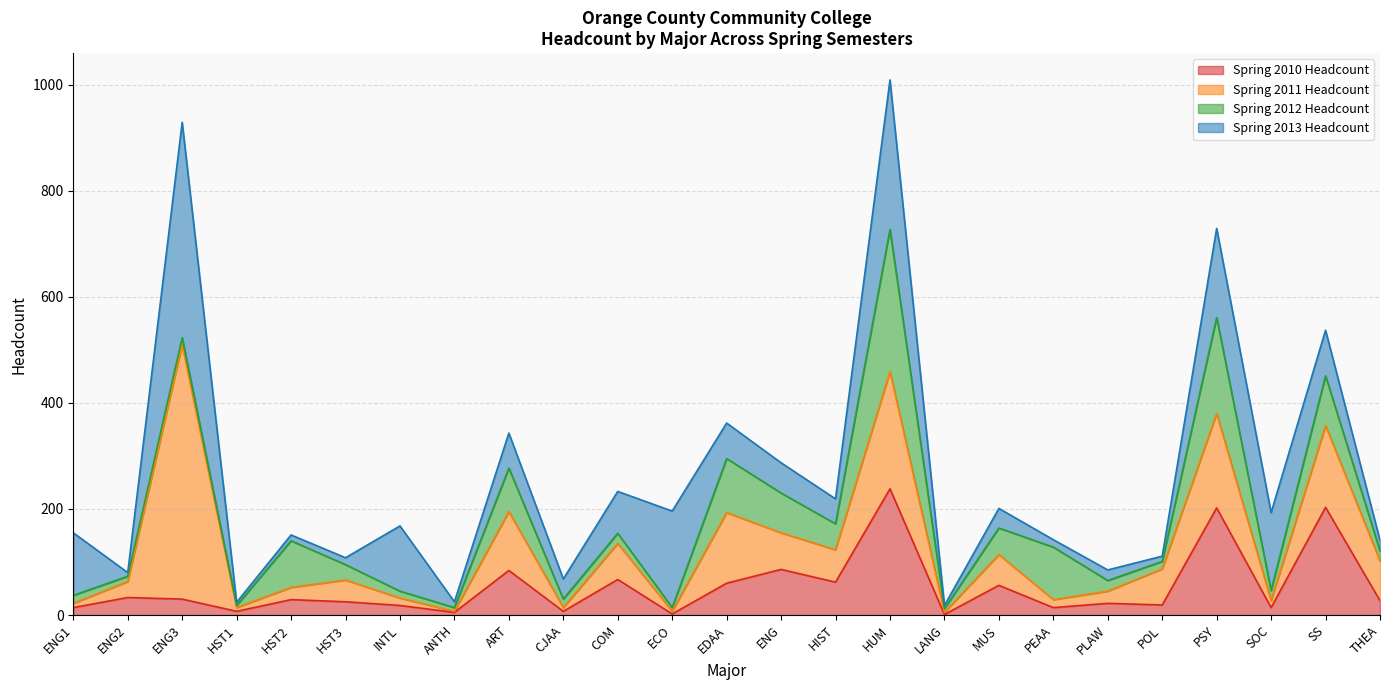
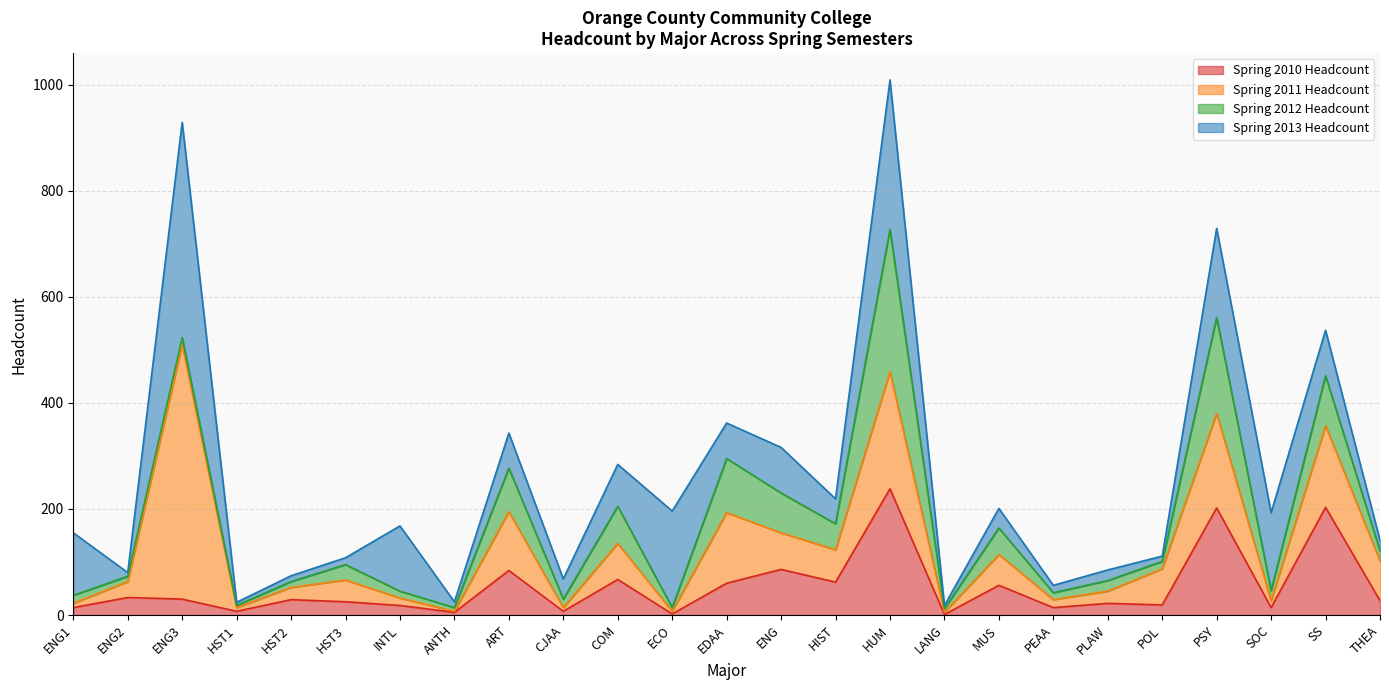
Spring 2012 Headcount, HST2: 90 -> 10
Spring 2012 Headcount, COM: 20 -> 70
Spring 2013 Headcount, ENG: 60 -> 90
Spring 2012 Headcount, PEAA: 100 -> 10
